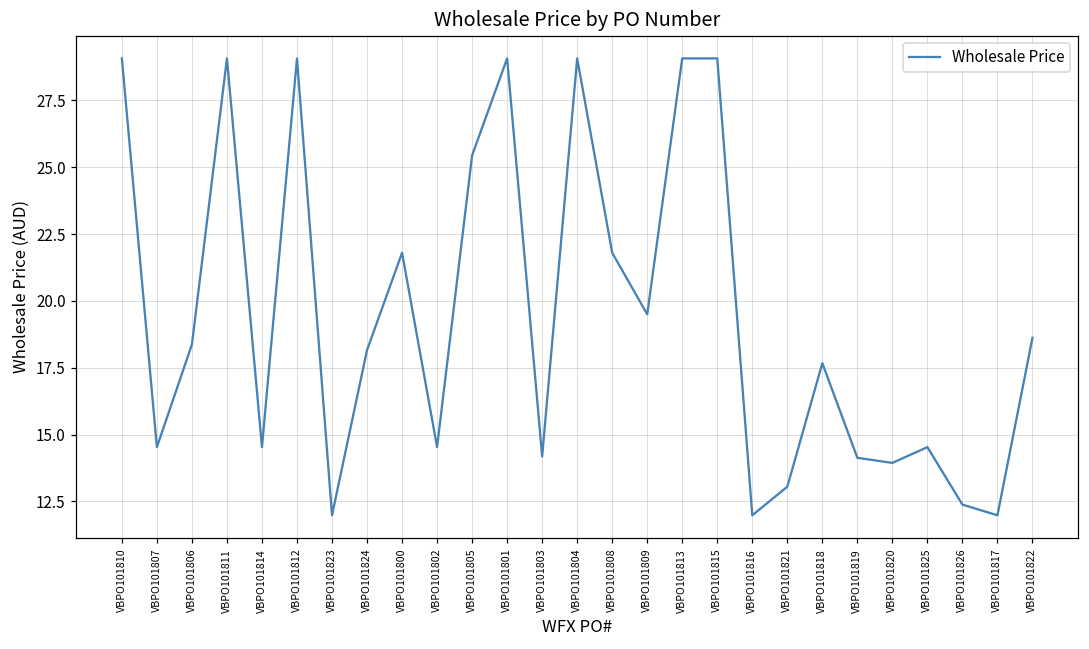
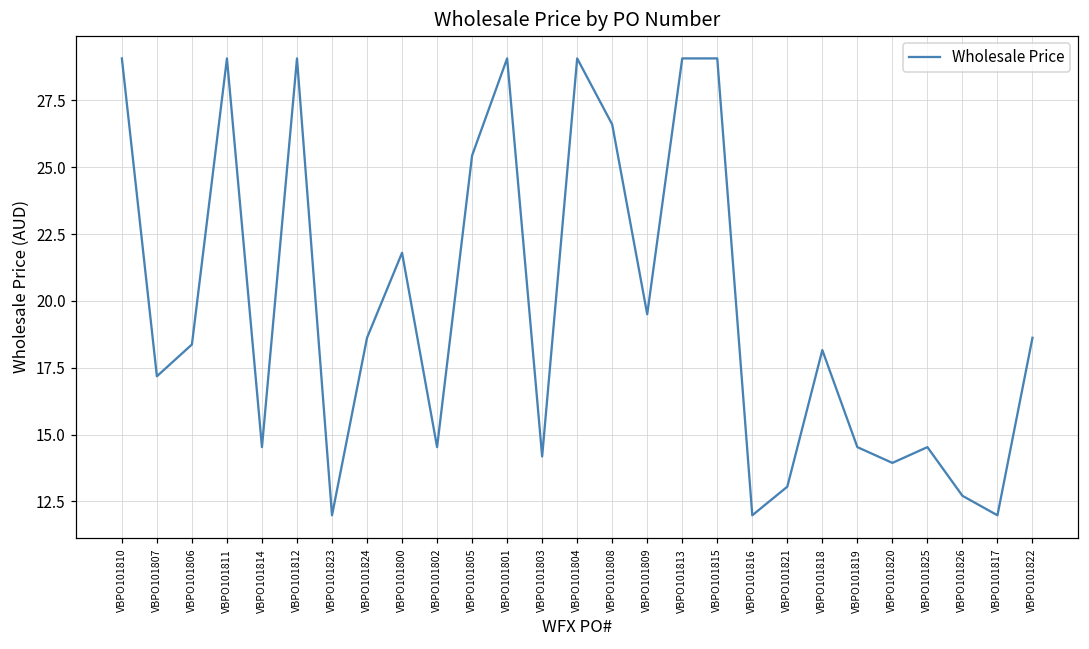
VBPO101807: 14.5 -> 17.2
VBPO101824: 18.2 -> 18.6
VBPO101808: 21.8 -> 26.6
VBPO101818: 17.7 -> 18.2
VBPO101819: 14.1 -> 14.5
VBPO101826: 12.4 -> 12.7
